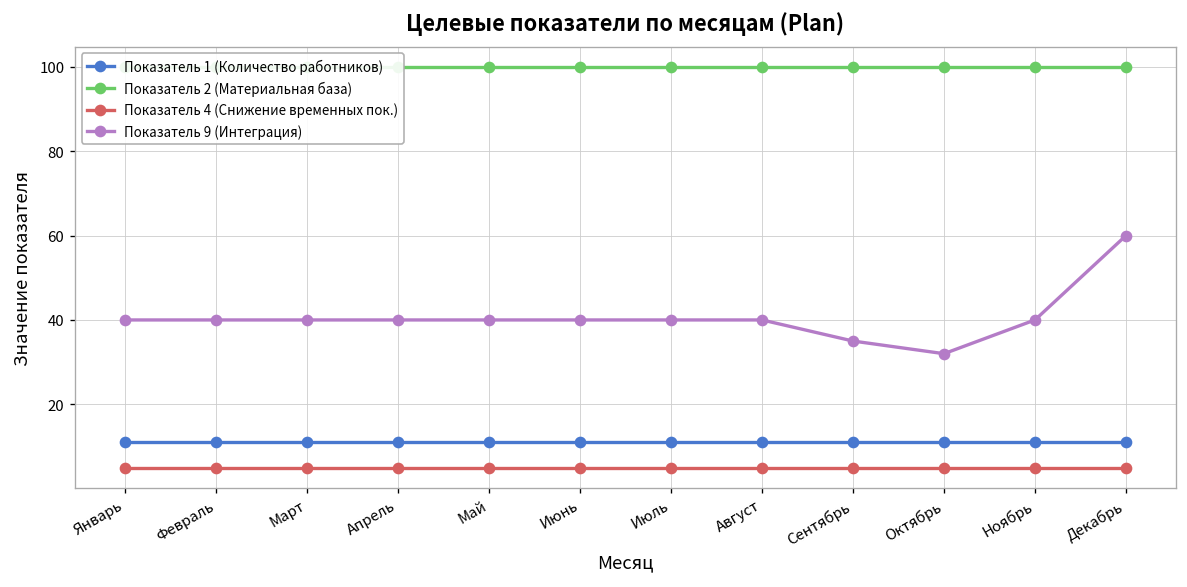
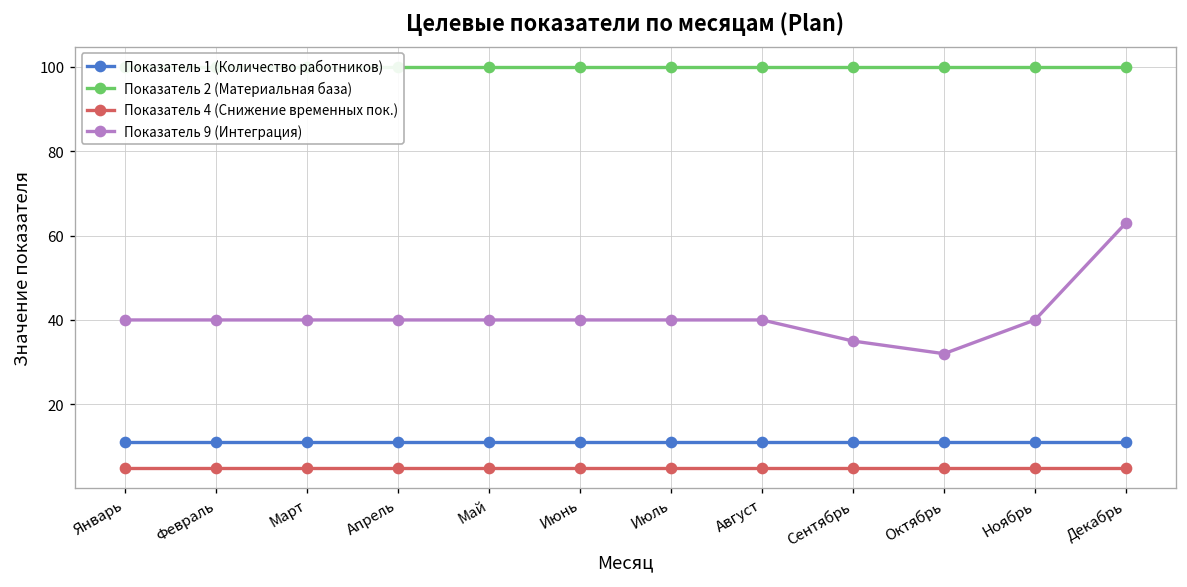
Показатель 9 (Интеграция), Декабрь: 60 -> 63
